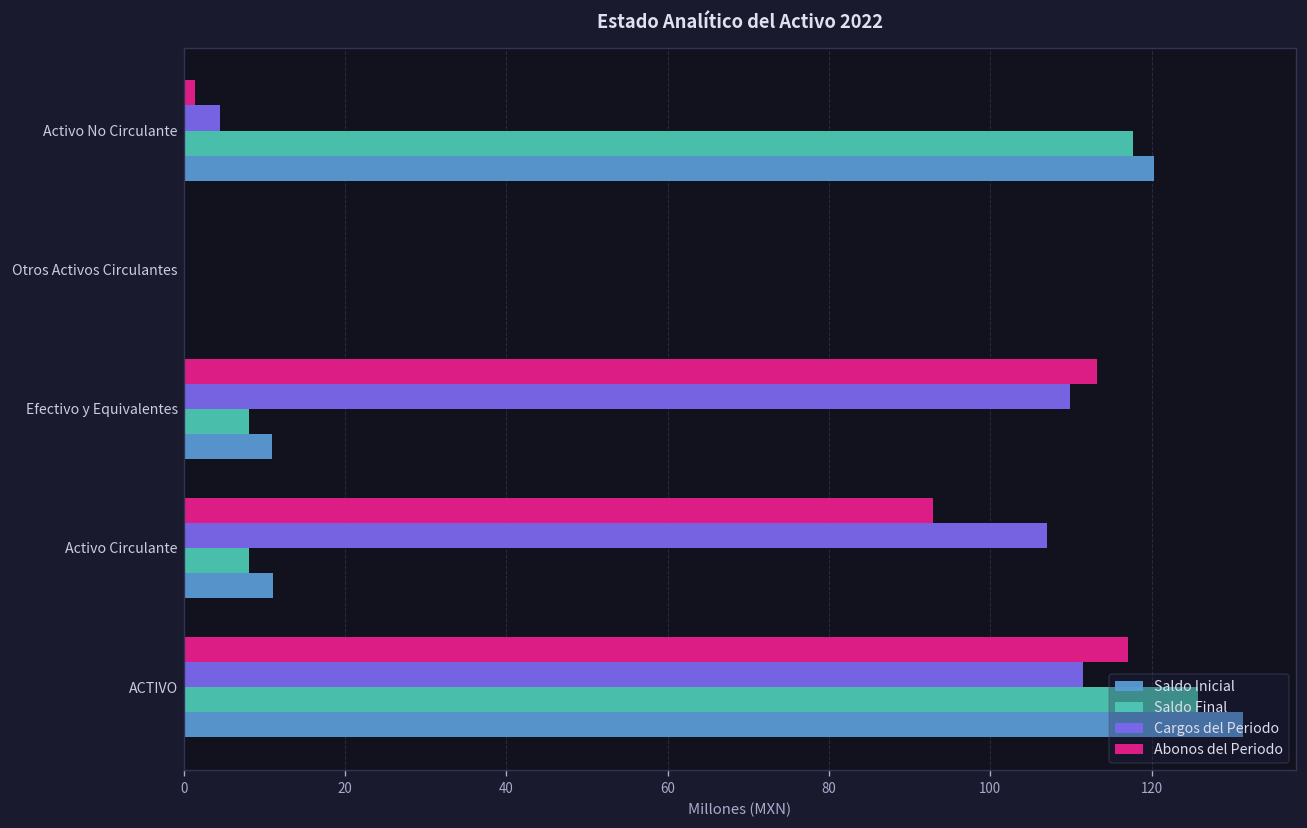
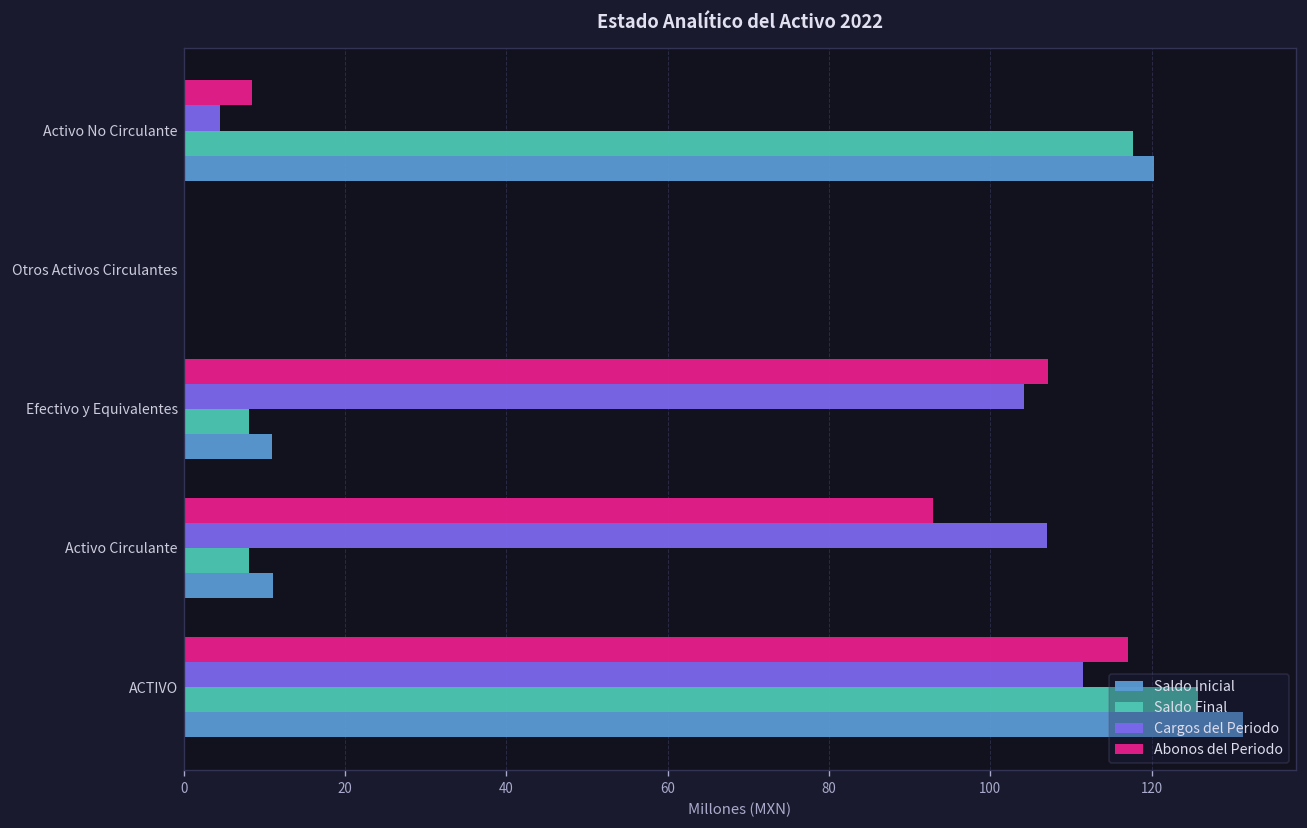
Abonos del Periodo, Activo No Circulante: 1 -> 9
Abonos del Periodo, Efectivo y Equivalentes: 113 -> 107
Cargos del Periodo, Efectivo y Equivalentes: 110 -> 104
